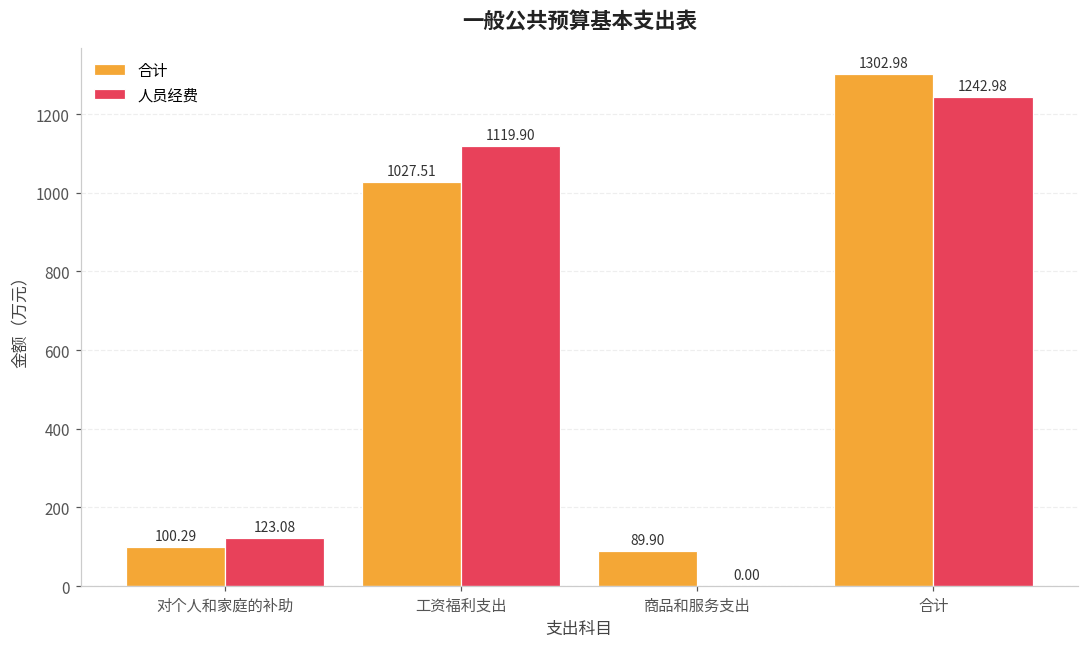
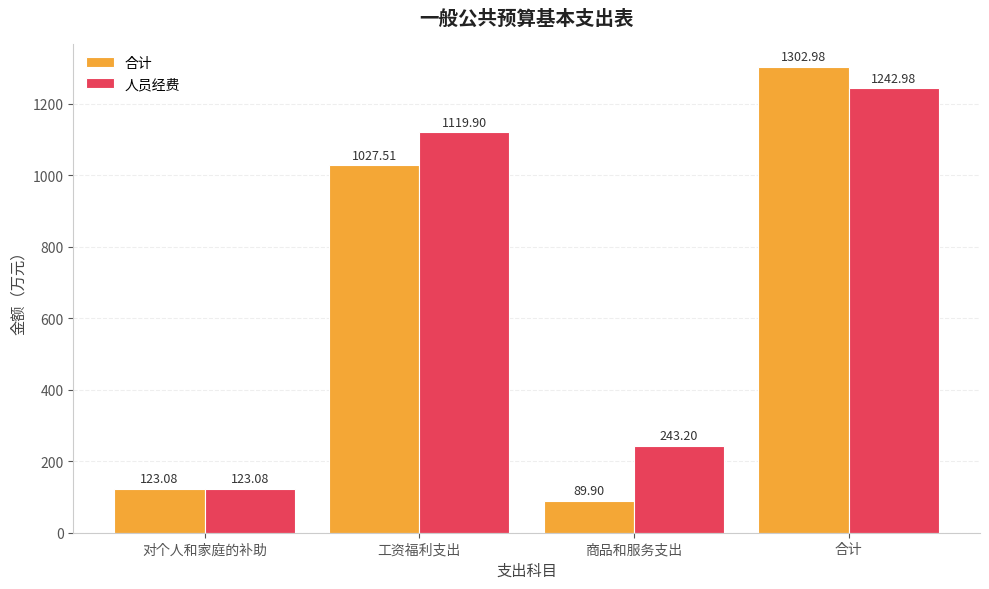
合计, 对个人和家庭的补助: 100.29 -> 123.08
人员经费, 商品和服务支出: 0.00 -> 243.20
